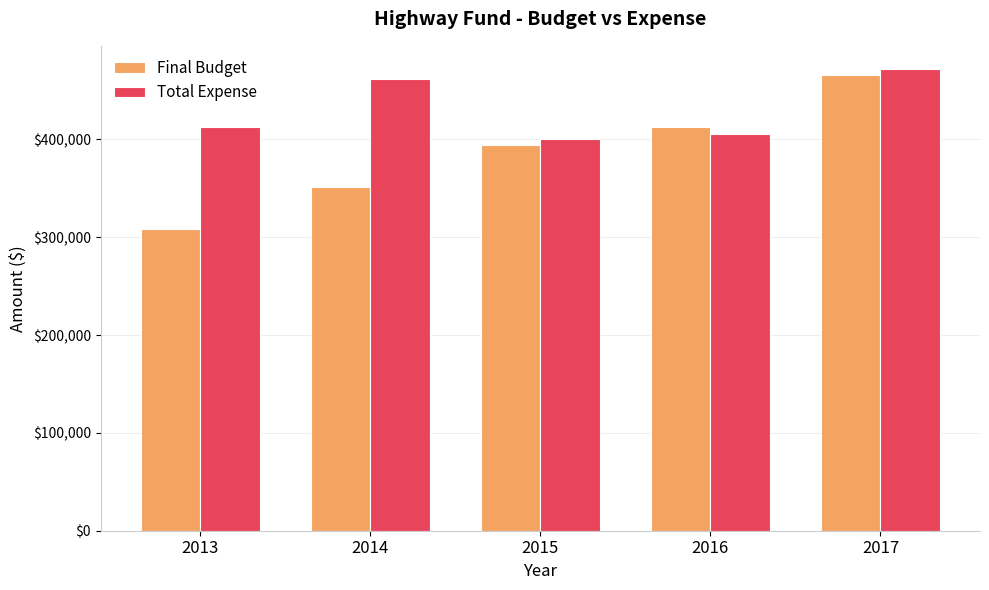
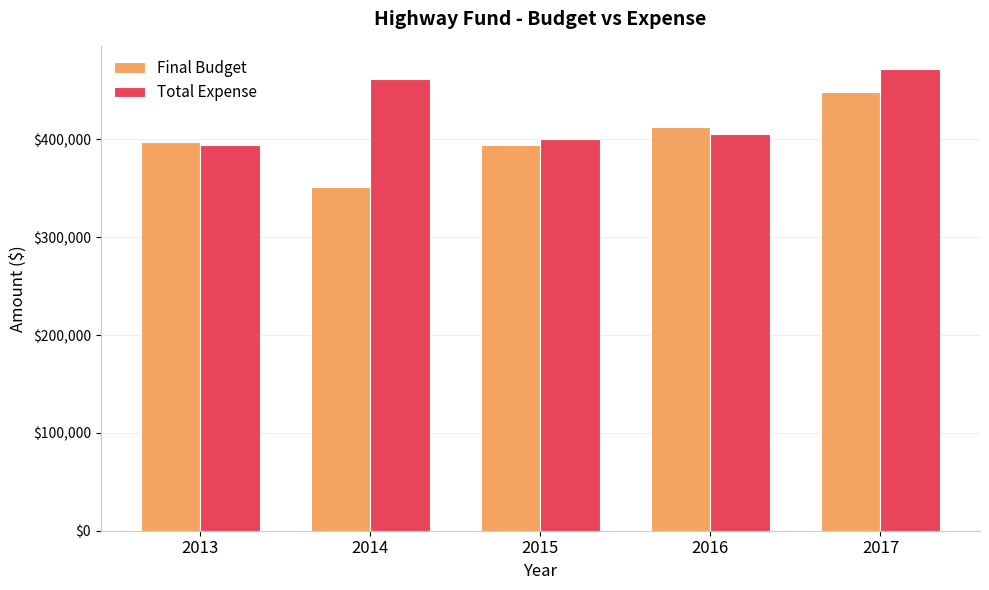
Final Budget, 2013: $310,000 -> $400,000
Total Expense, 2013: $410,000 -> $390,000
Final Budget, 2017: $470,000 -> $450,000
